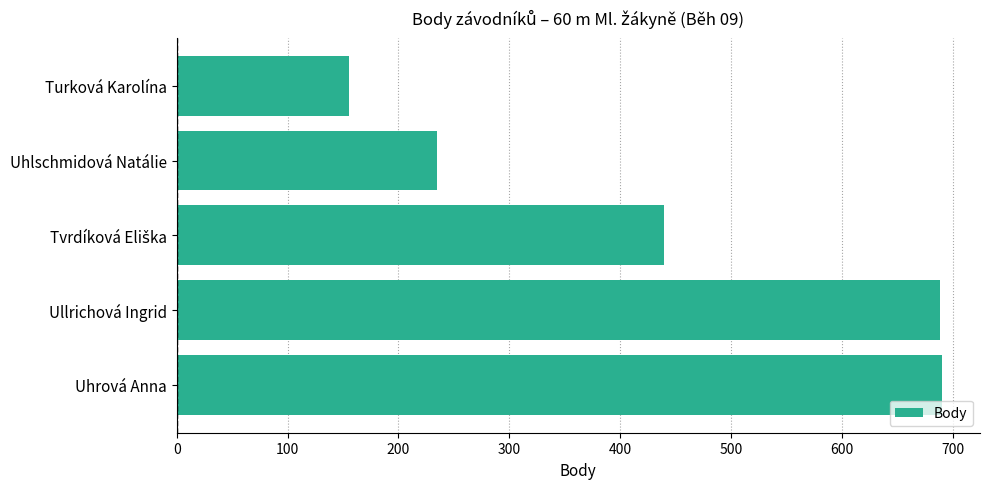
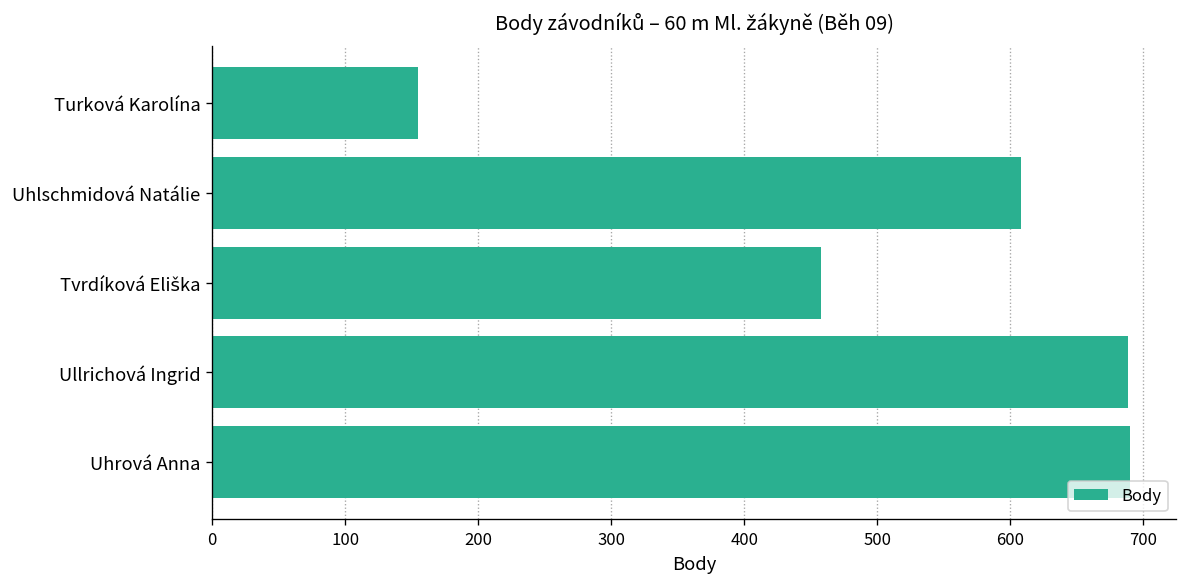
Uhlschmidová Natálie: 235 -> 608
Tvrdíková Eliška: 440 -> 458
